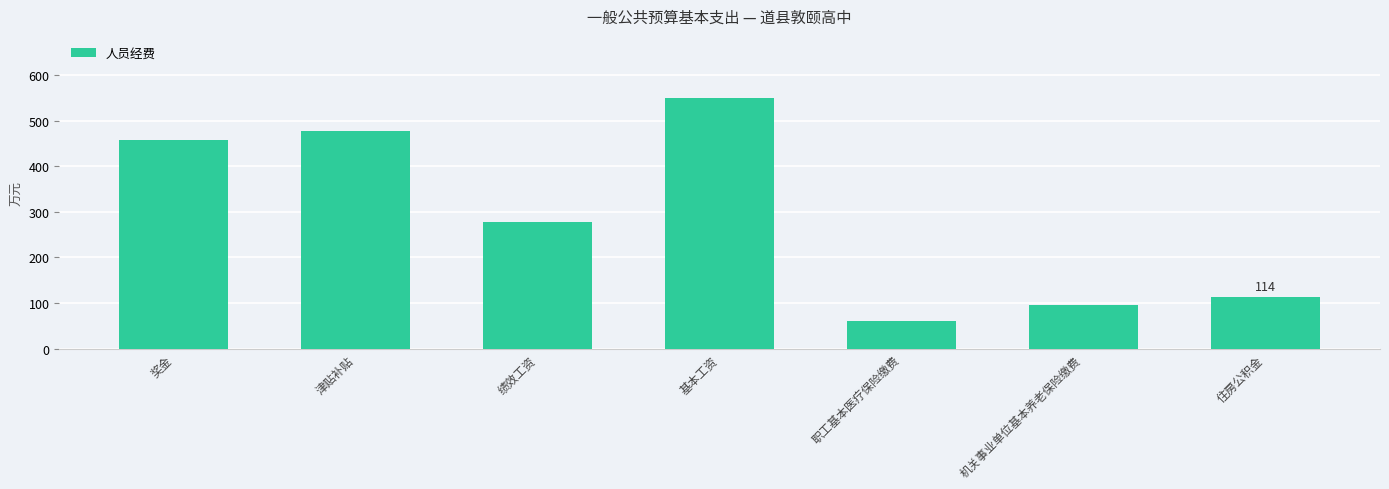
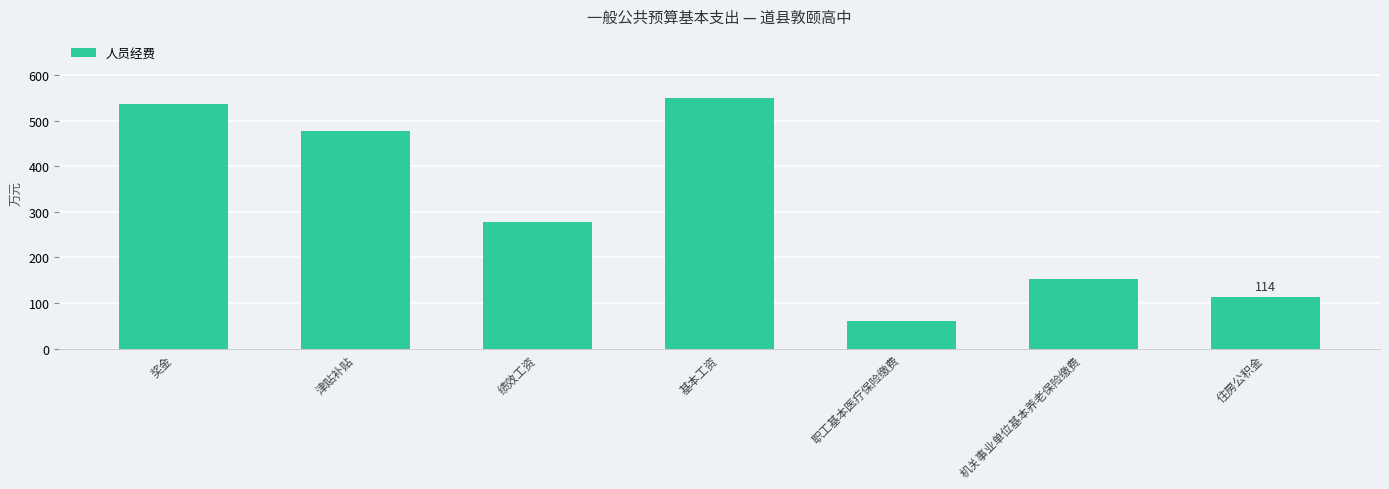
奖金: 460 -> 540
机关事业单位基本养老保险缴费: 100 -> 150
